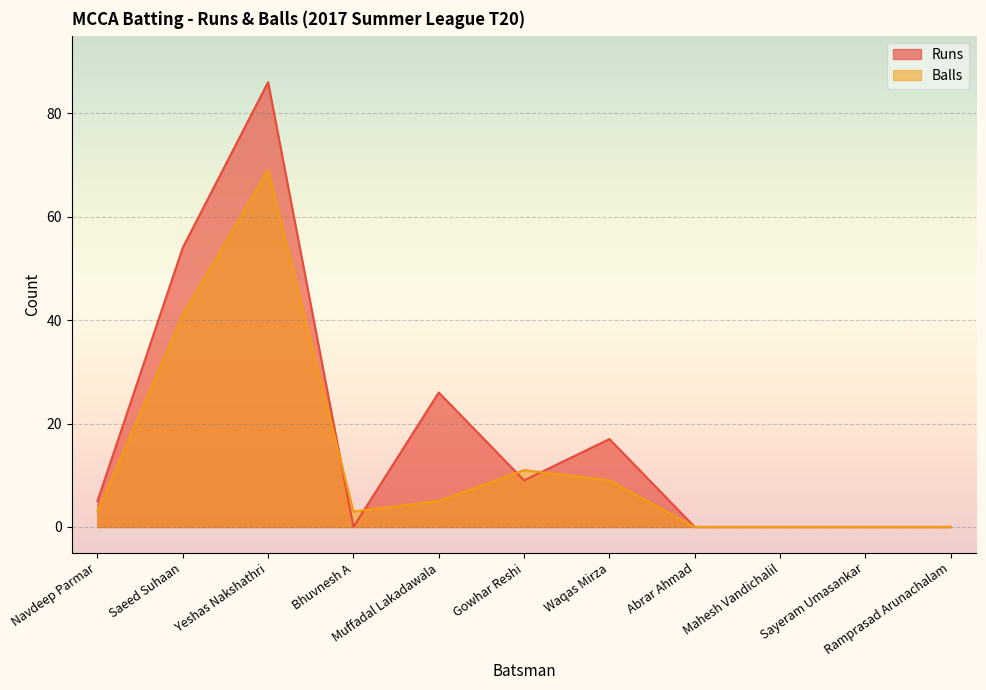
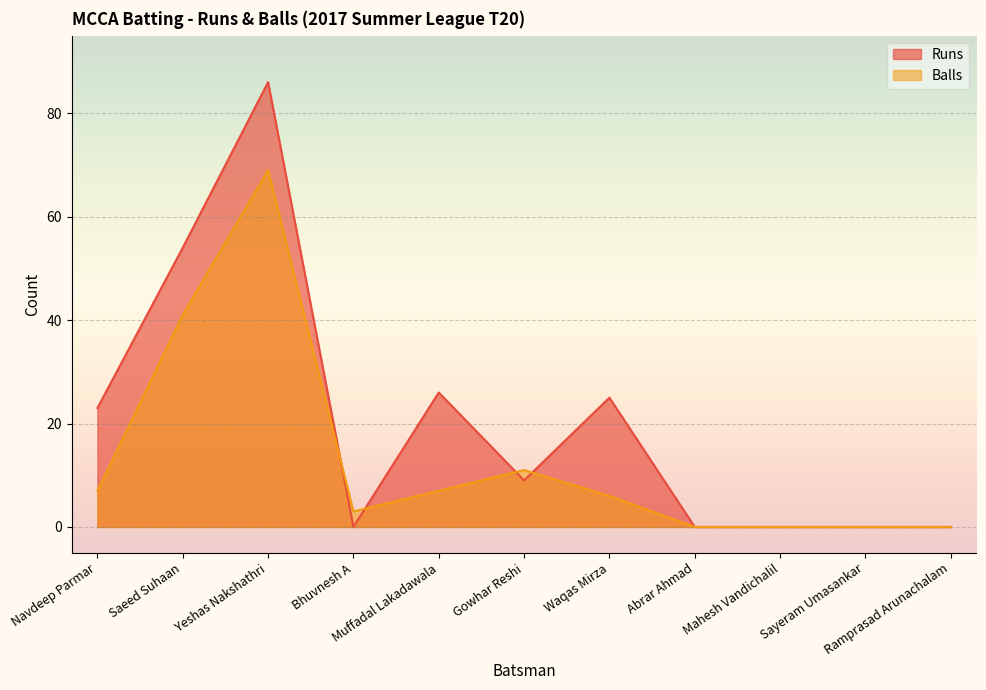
Runs, Navdeep Parmar: 5 -> 23
Balls, Navdeep Parmar: 3 -> 7
Balls, Muffadal Lakadawala: 5 -> 7
Runs, Waqas Mirza: 17 -> 25
Balls, Waqas Mirza: 9 -> 6
